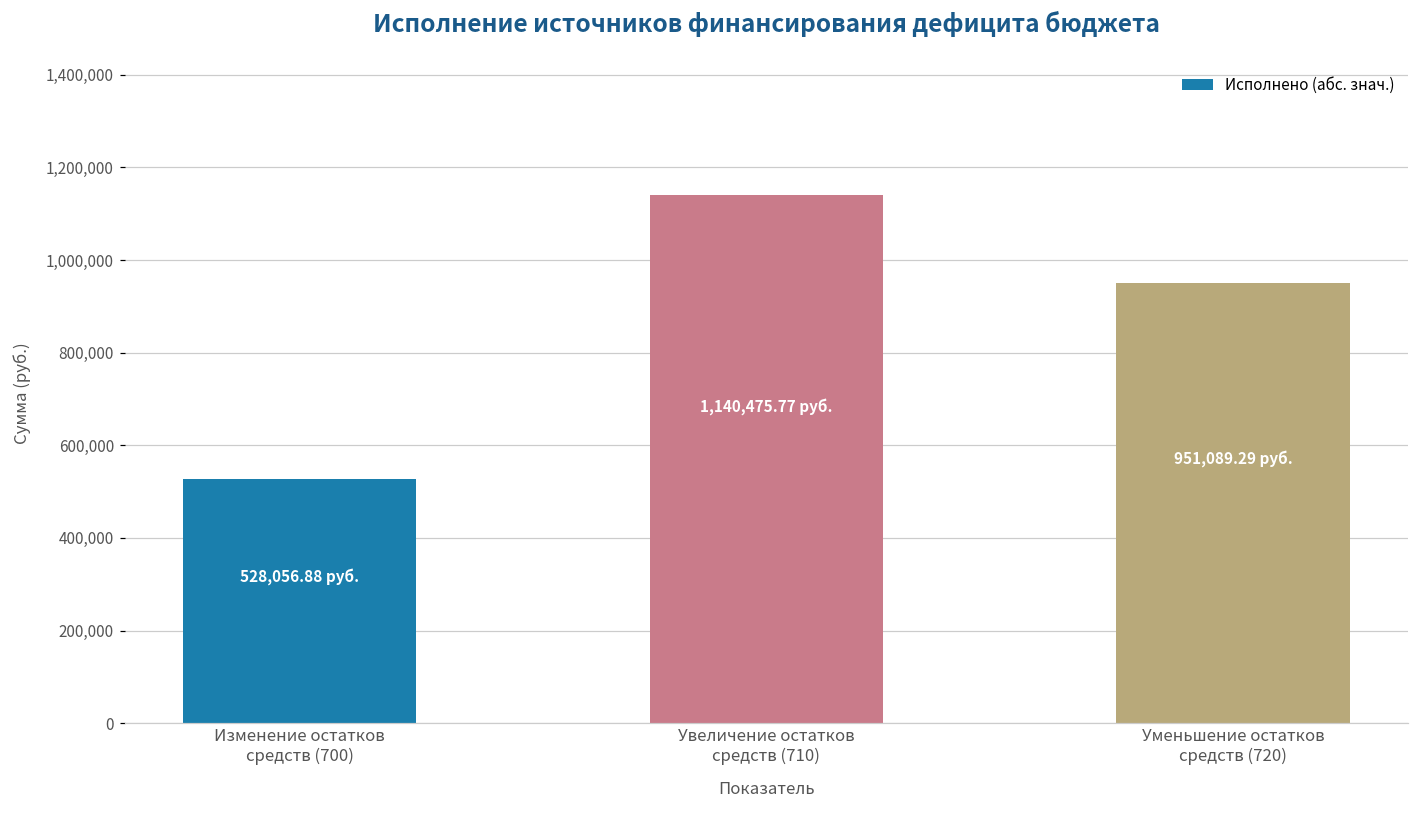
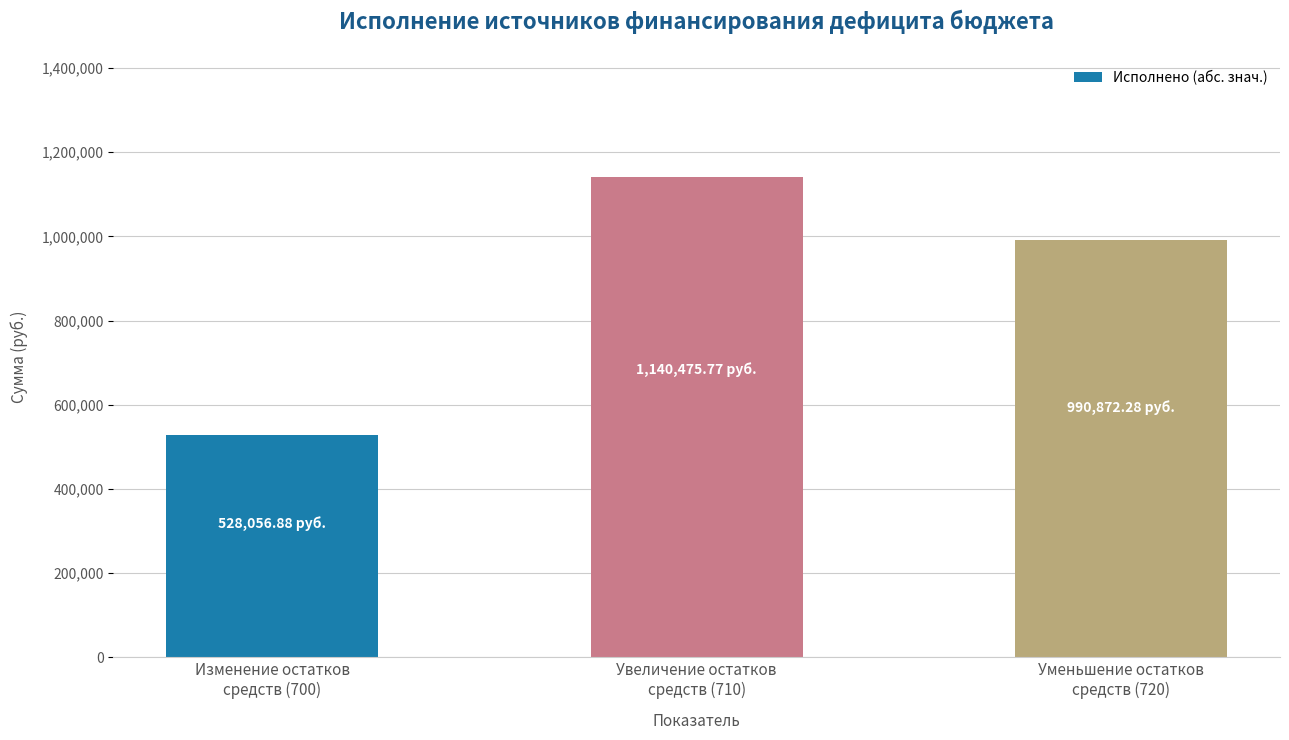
Уменьшение остатков средств (720): 951,089.29 -> 990,872.28
